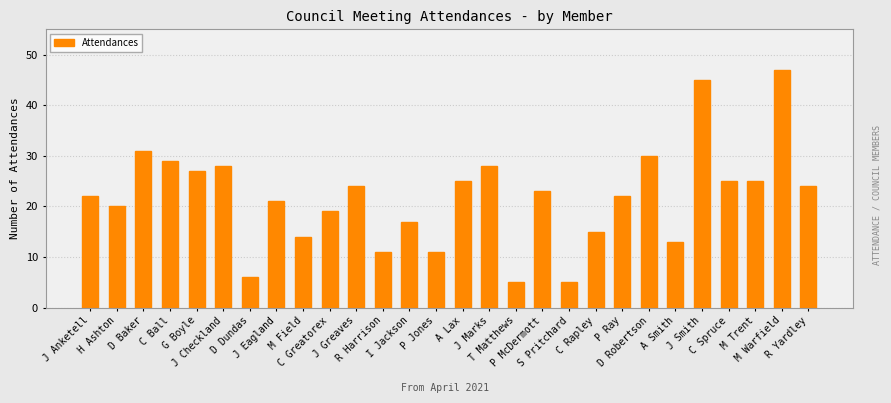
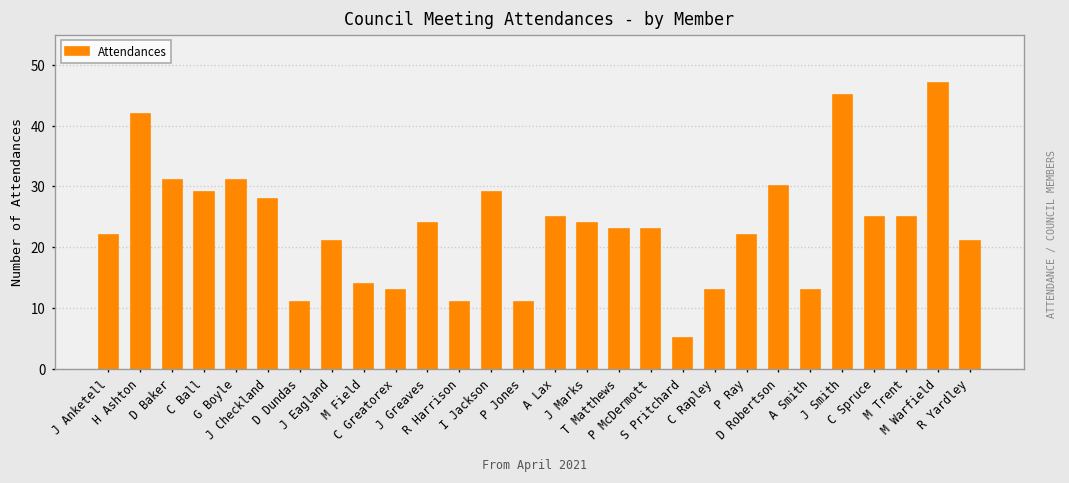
H Ashton: 20 -> 42
G Boyle: 27 -> 31
D Dundas: 6 -> 11
C Greatorex: 19 -> 13
I Jackson: 17 -> 29
J Marks: 28 -> 24
T Matthews: 5 -> 23
C Rapley: 15 -> 13
R Yardley: 24 -> 21
